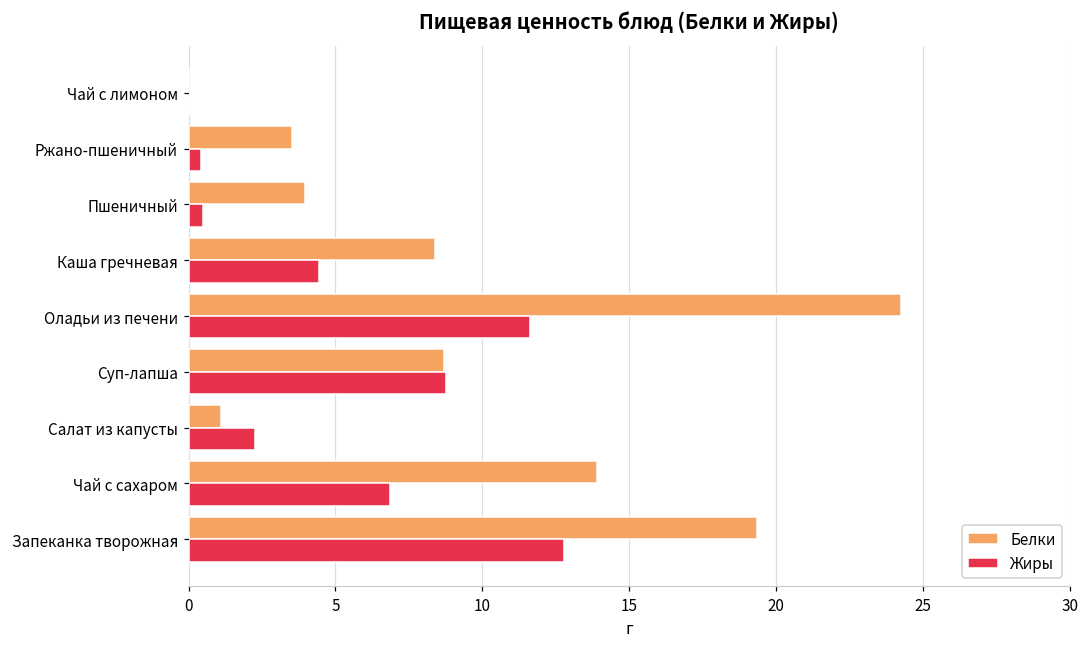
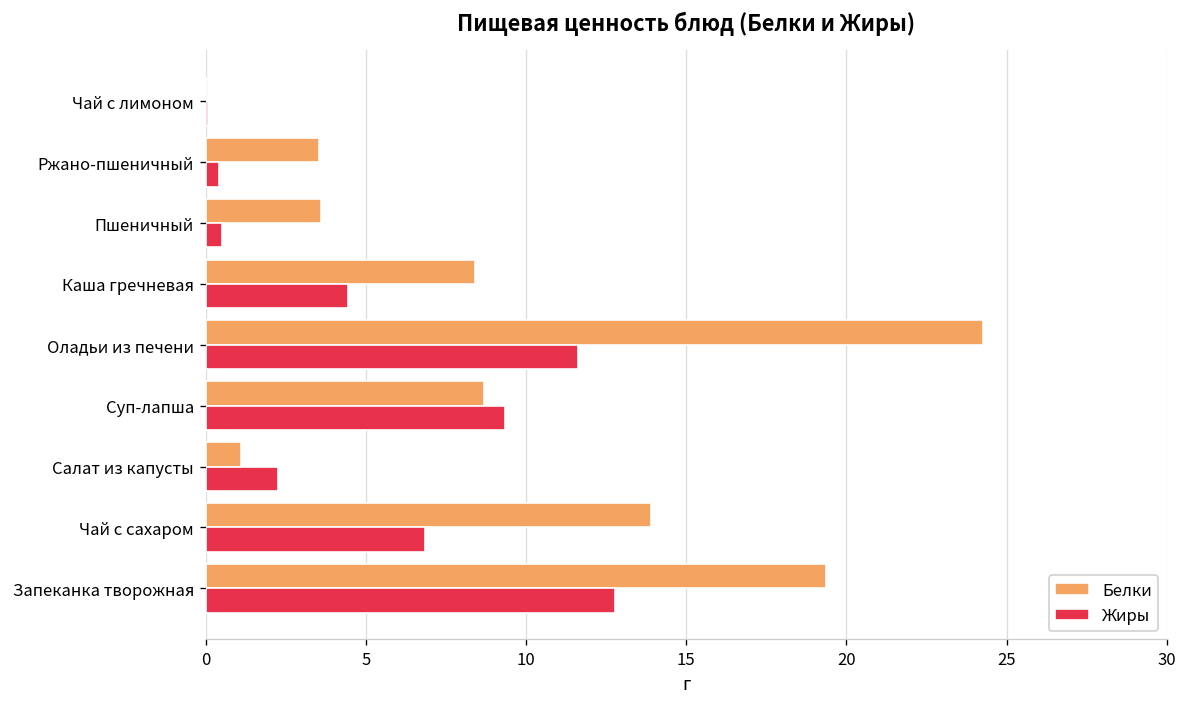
Белки, Пшеничный: 4.0 -> 3.6
Жиры, Суп-лапша: 8.8 -> 9.3
